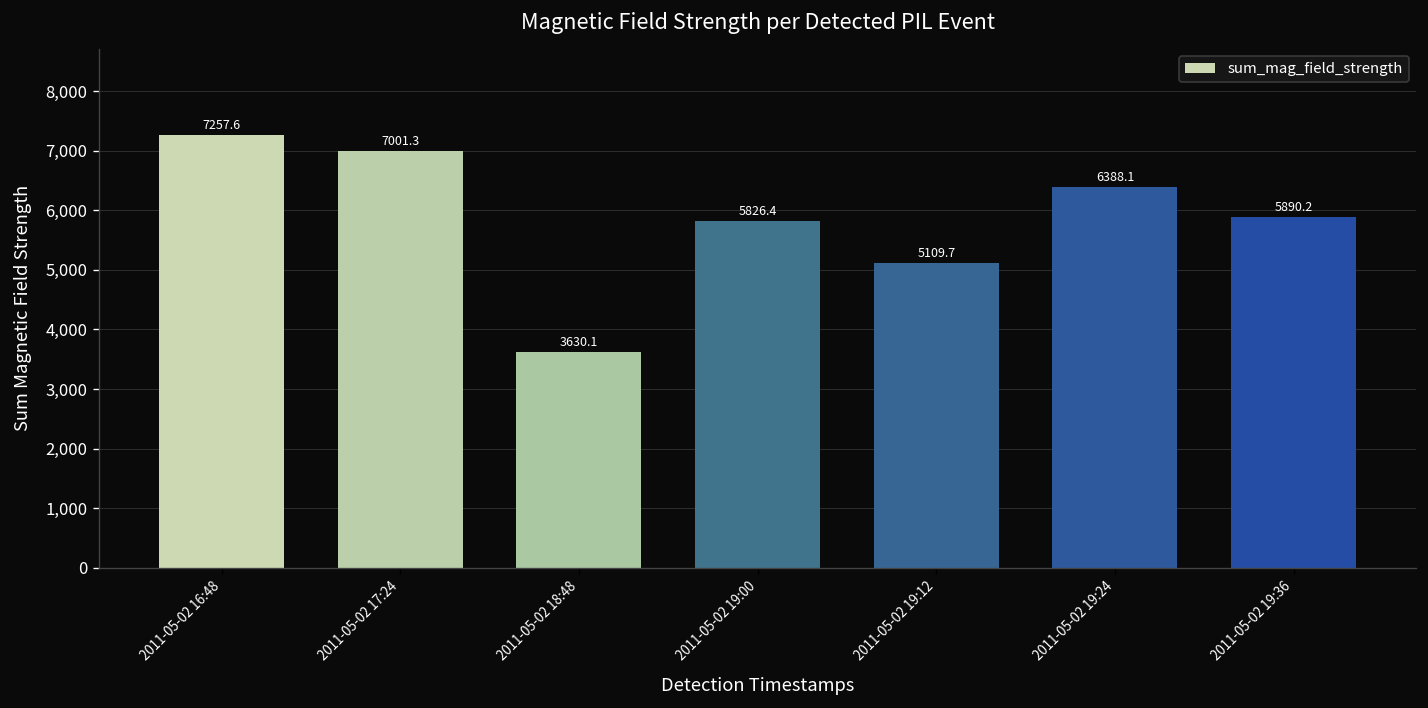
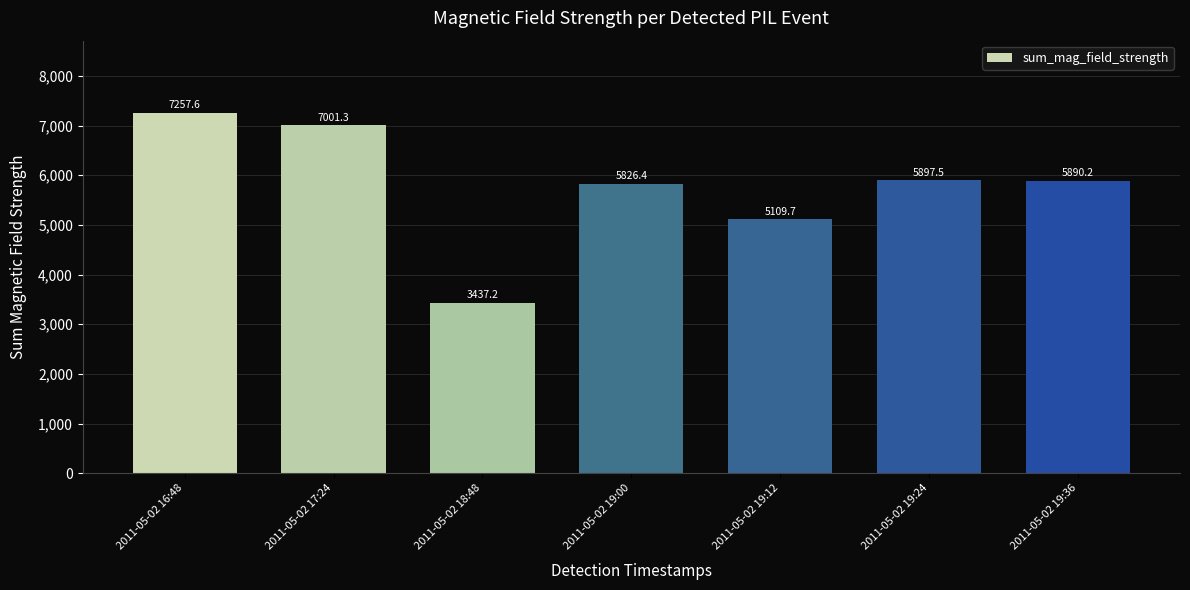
2011-05-02 18:48: 3630.1 -> 3437.2
2011-05-02 19:24: 6388.1 -> 5897.5
